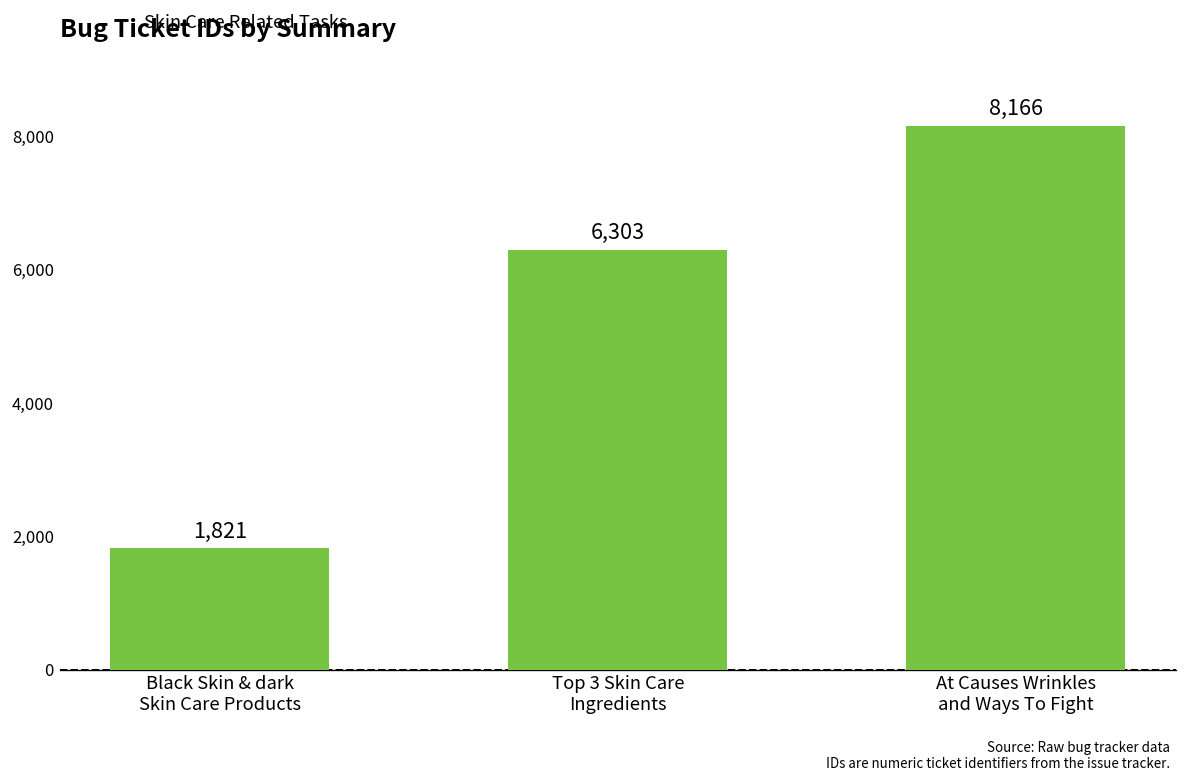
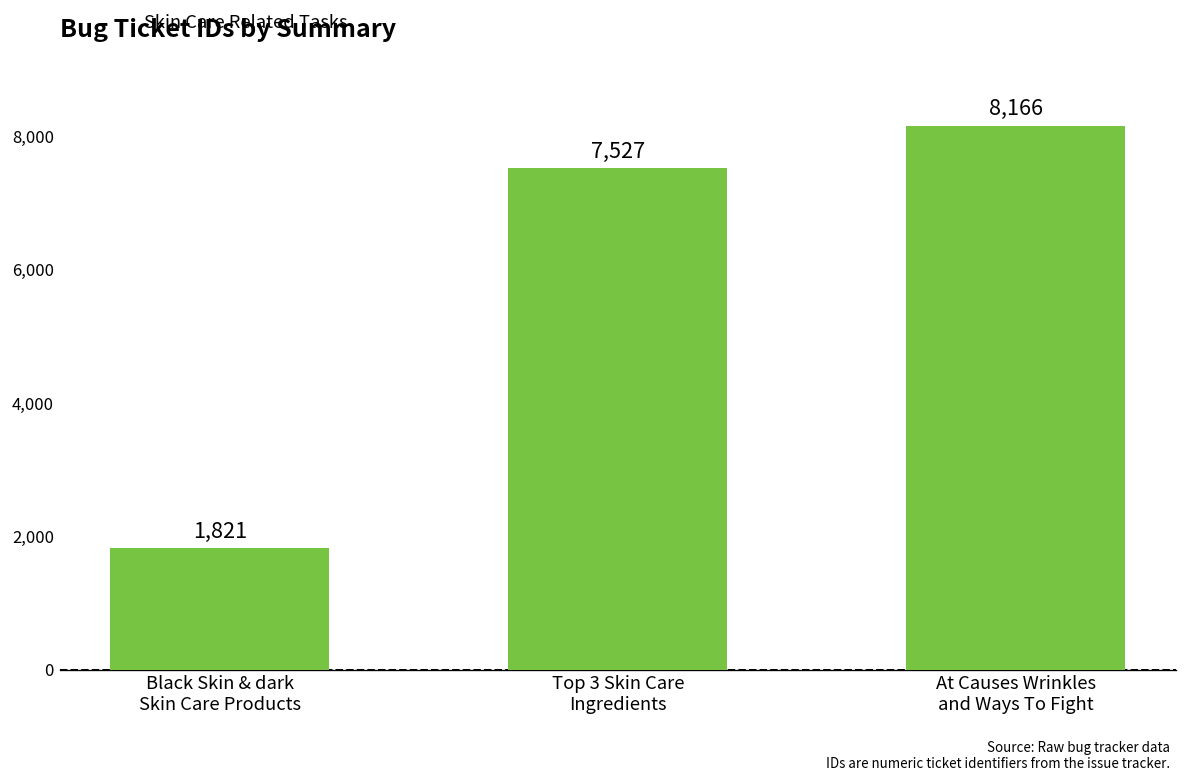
Top 3 Skin Care Ingredients: 6,303 -> 7,527
